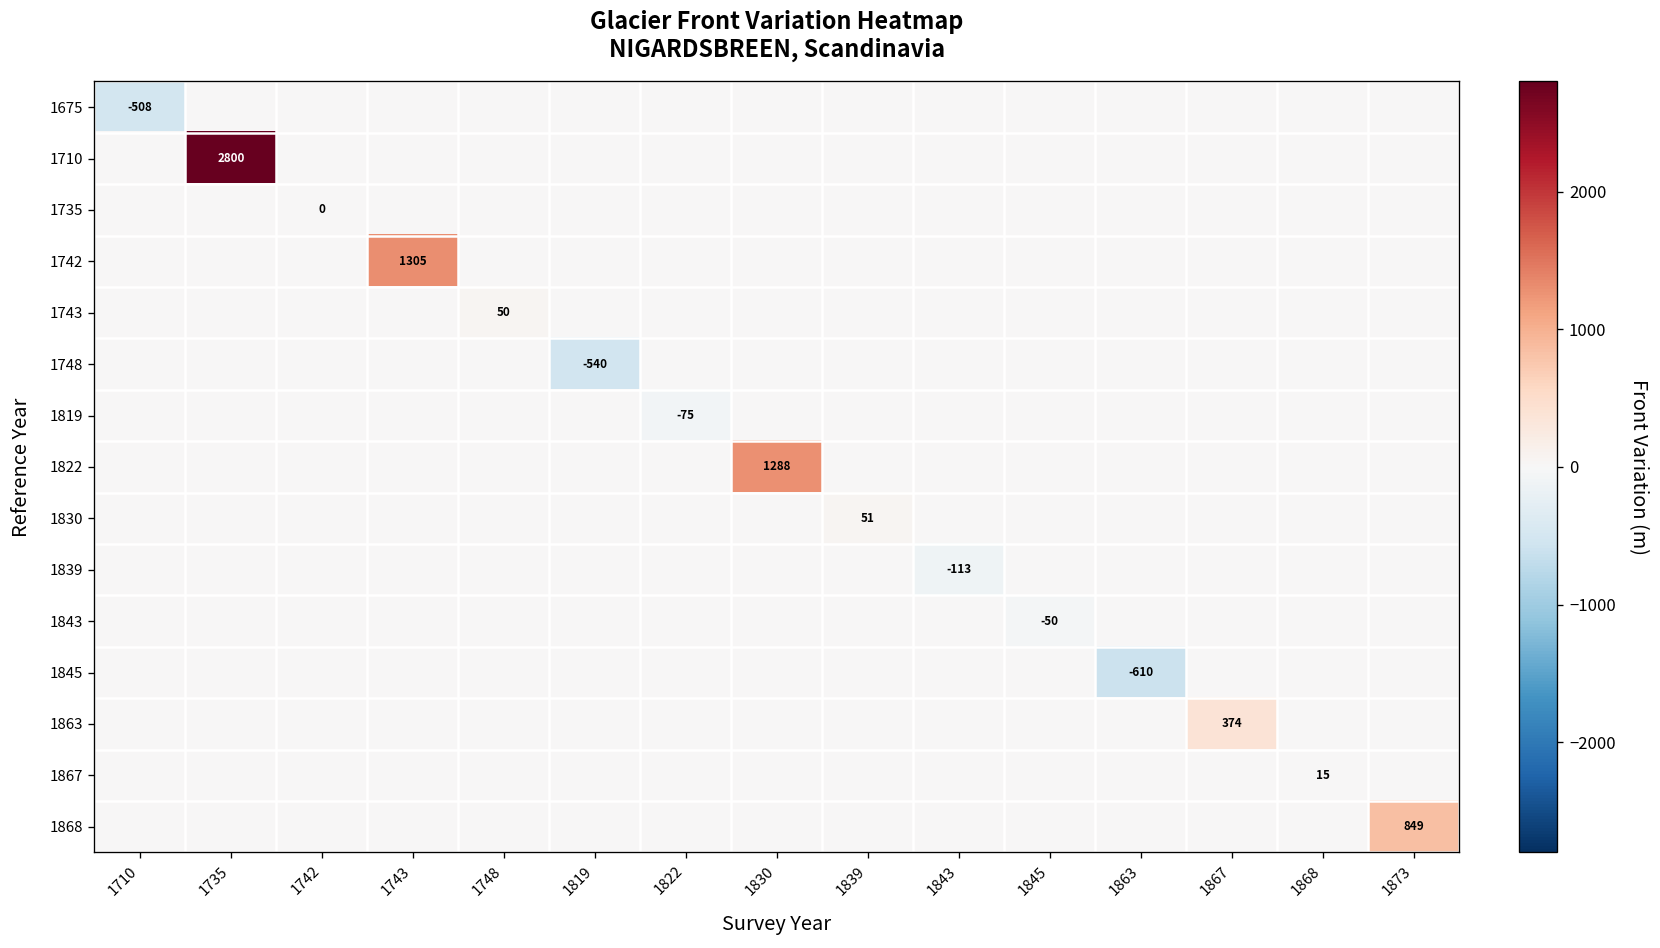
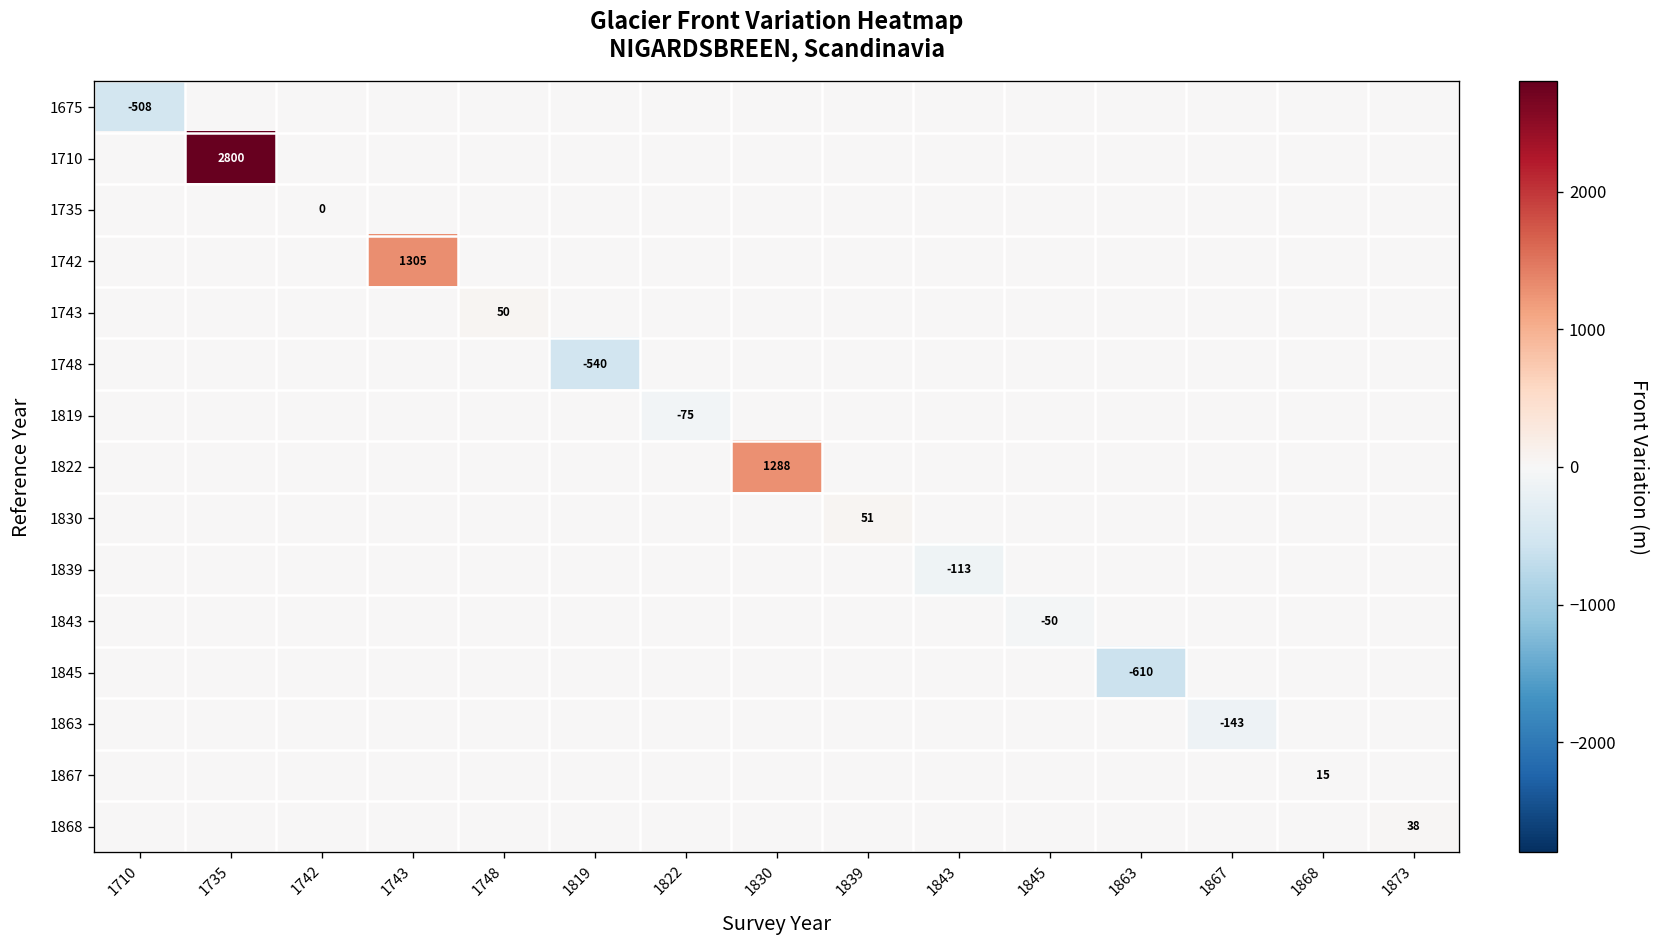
1863, 1867: 374 -> -143
1868, 1873: 849 -> 38
